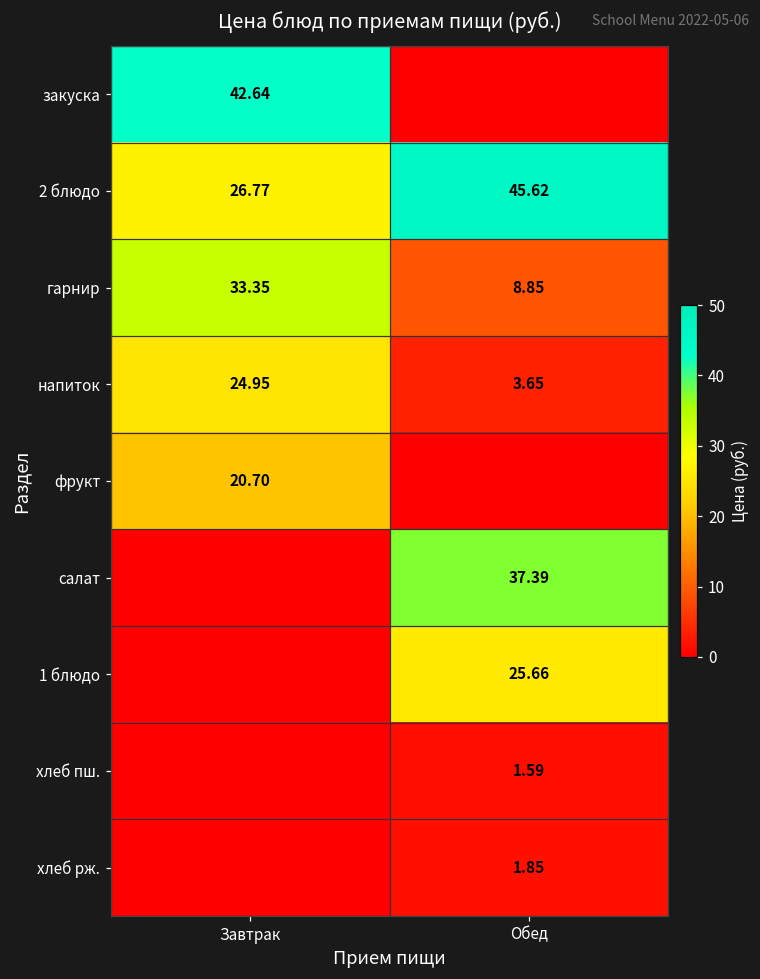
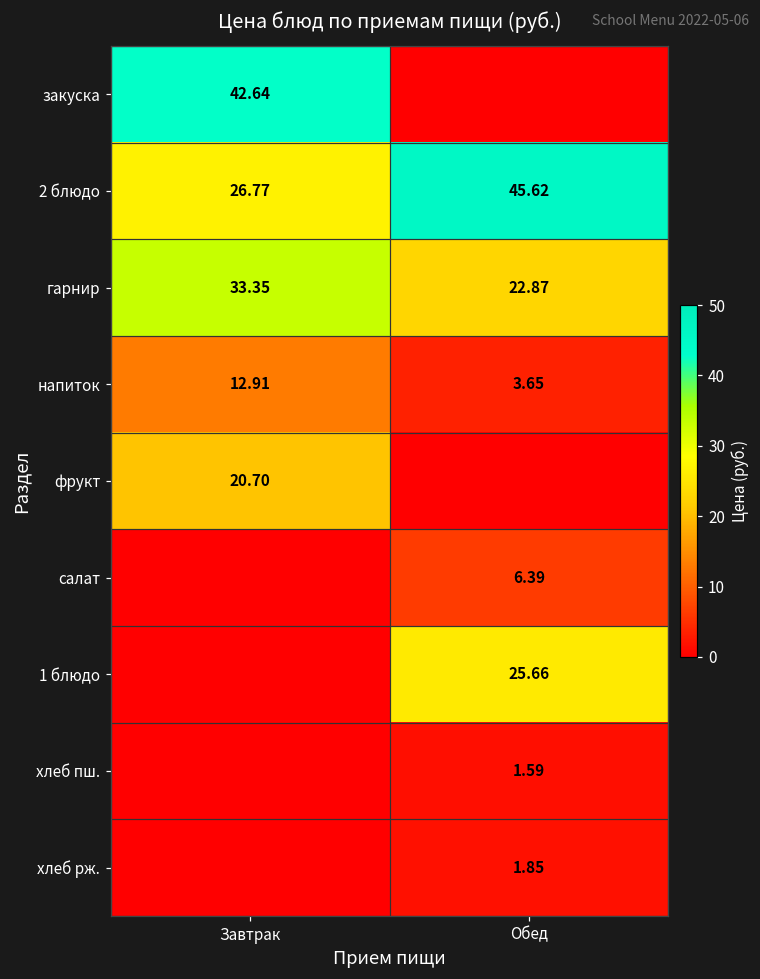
гарнир, Обед: 8.85 -> 22.87
напиток, Завтрак: 24.95 -> 12.91
салат, Обед: 37.39 -> 6.39
